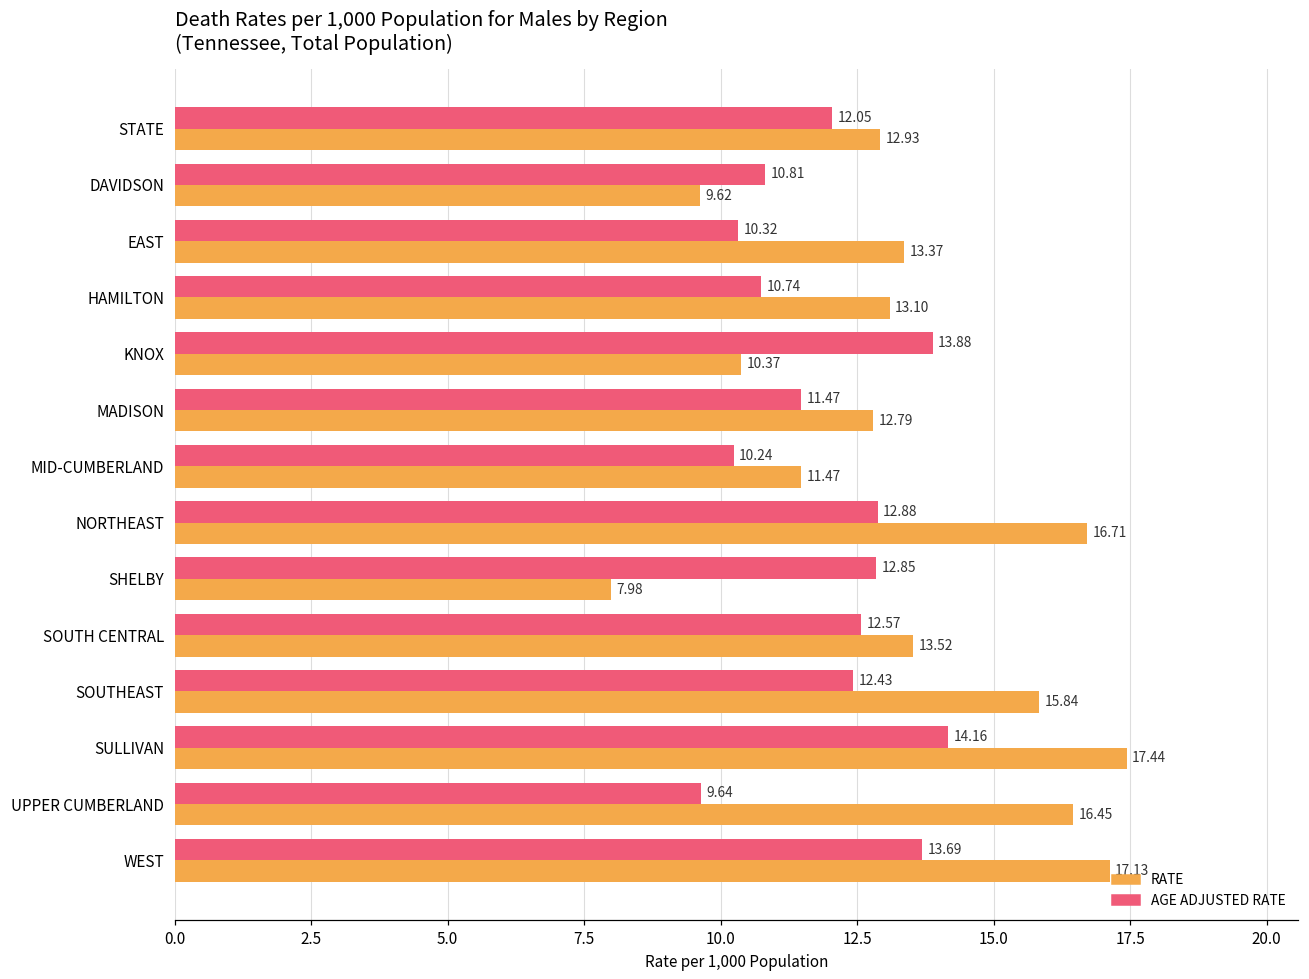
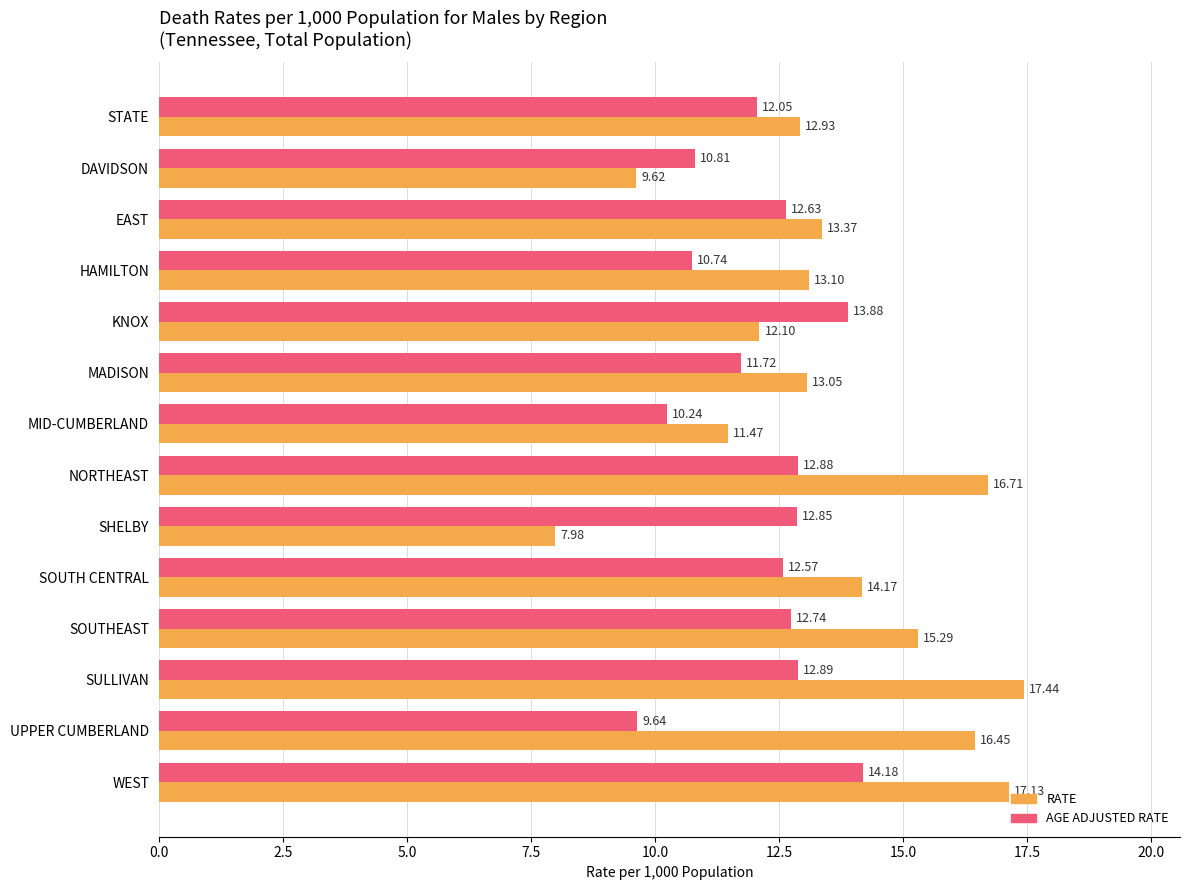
AGE ADJUSTED RATE, EAST: 10.32 -> 12.63
RATE, KNOX: 10.37 -> 12.10
AGE ADJUSTED RATE, MADISON: 11.47 -> 11.72
RATE, MADISON: 12.79 -> 13.05
RATE, SOUTH CENTRAL: 13.52 -> 14.17
AGE ADJUSTED RATE, SOUTHEAST: 12.43 -> 12.74
RATE, SOUTHEAST: 15.84 -> 15.29
AGE ADJUSTED RATE, SULLIVAN: 14.16 -> 12.89
AGE ADJUSTED RATE, WEST: 13.69 -> 14.18
